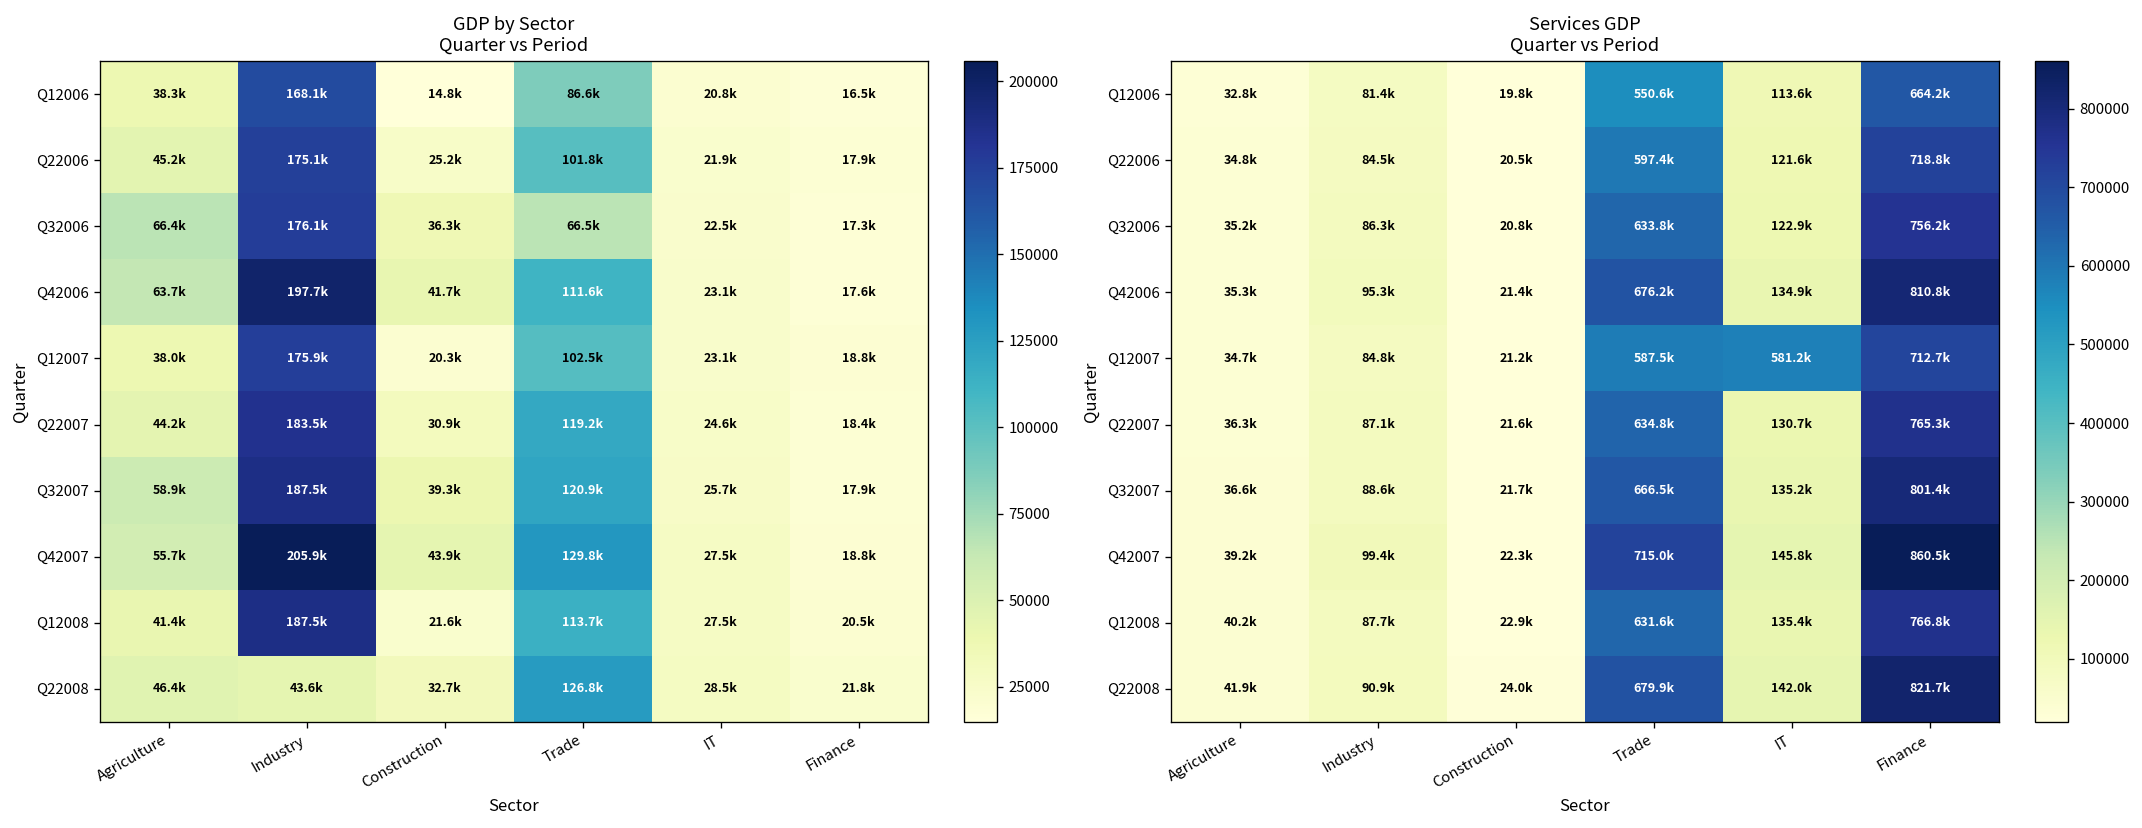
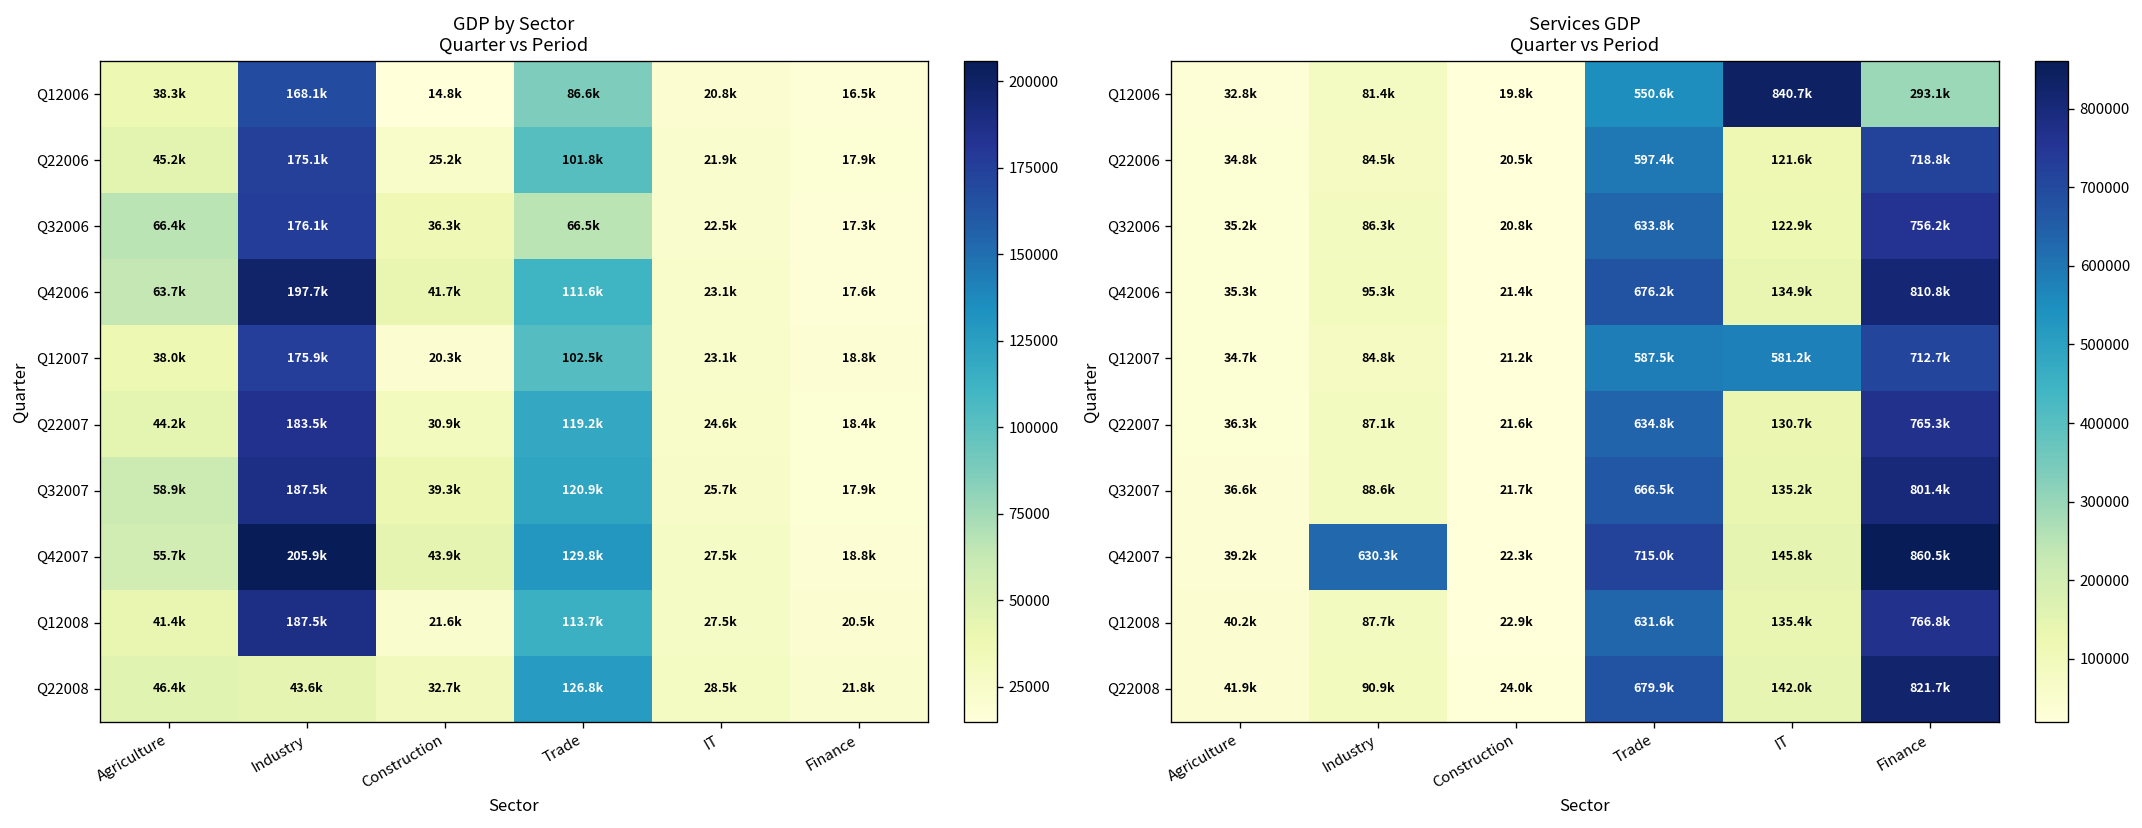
Services GDP Quarter vs Period, Q12006, IT: 113.6k -> 840.7k
Services GDP Quarter vs Period, Q12006, Finance: 664.2k -> 293.1k
Services GDP Quarter vs Period, Q42007, Industry: 99.4k -> 630.3k
